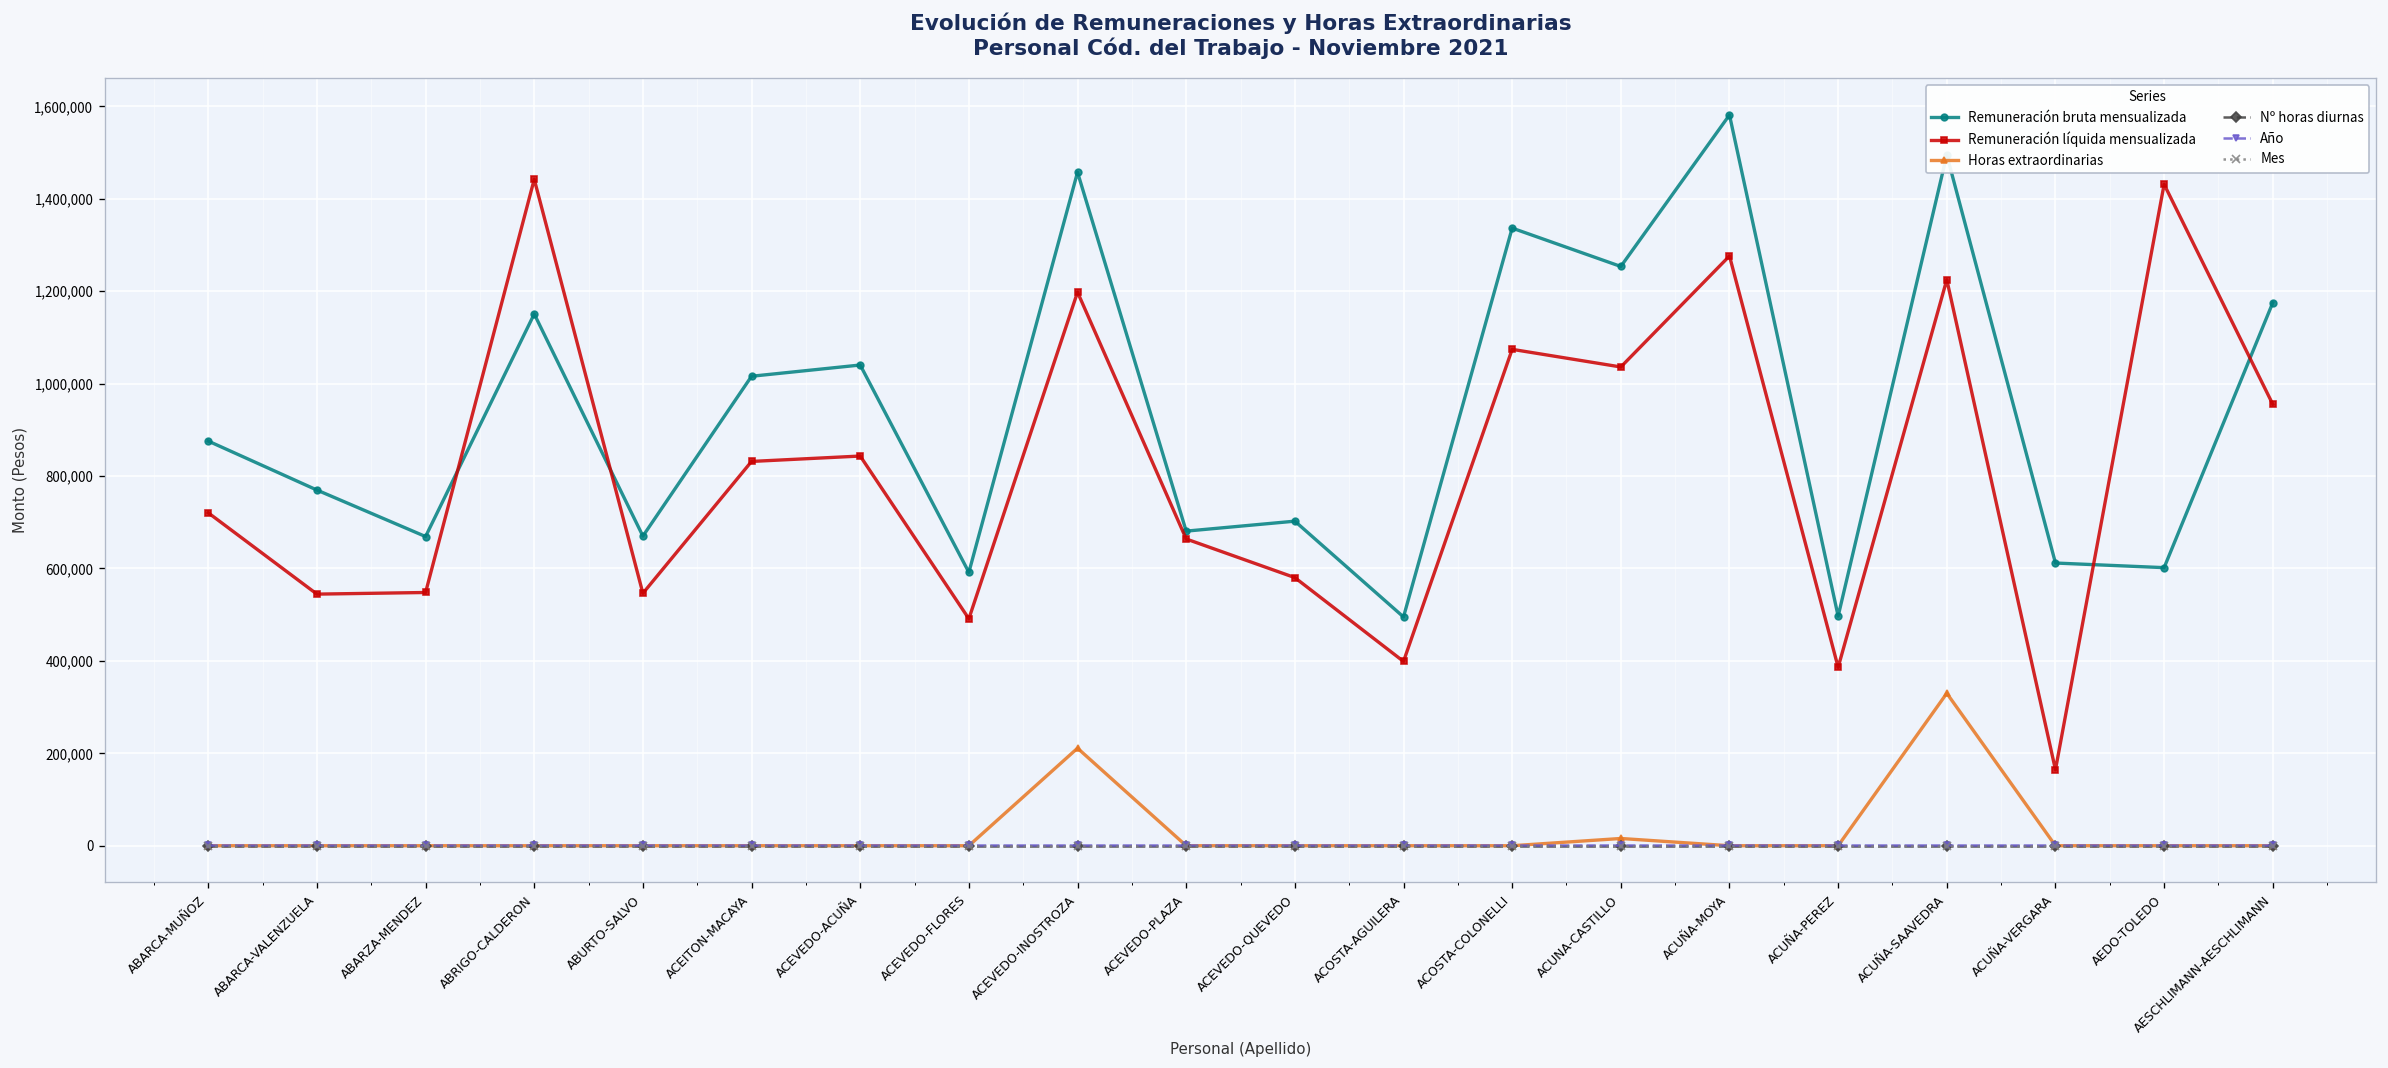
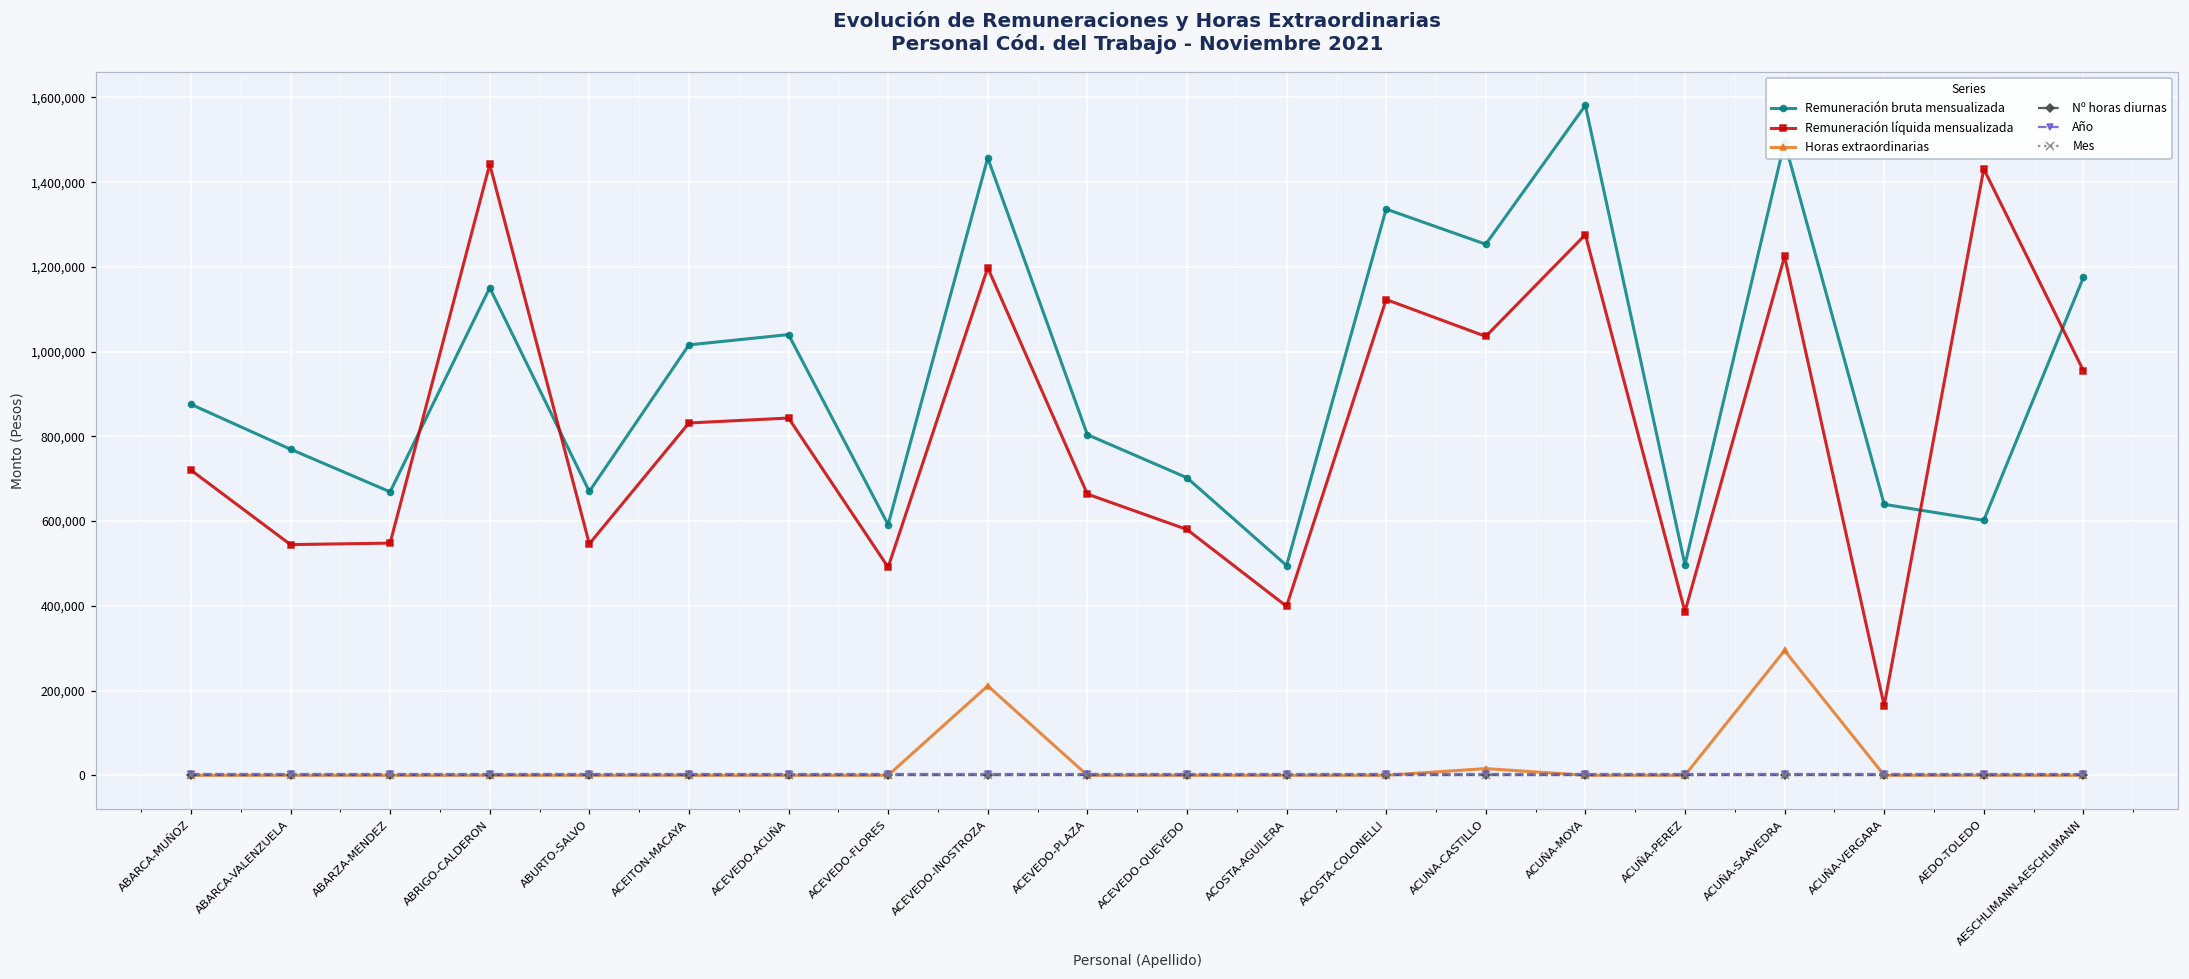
Remuneración bruta mensualizada, ACEVEDO-PLAZA: 680,000 -> 800,000
Remuneración líquida mensualizada, ACOSTA-COLONELLI: 1,070,000 -> 1,120,000
Horas extraordinarias, ACUÑA-SAAVEDRA: 330,000 -> 290,000
Remuneración bruta mensualizada, ACUÑA-VERGARA: 610,000 -> 640,000
